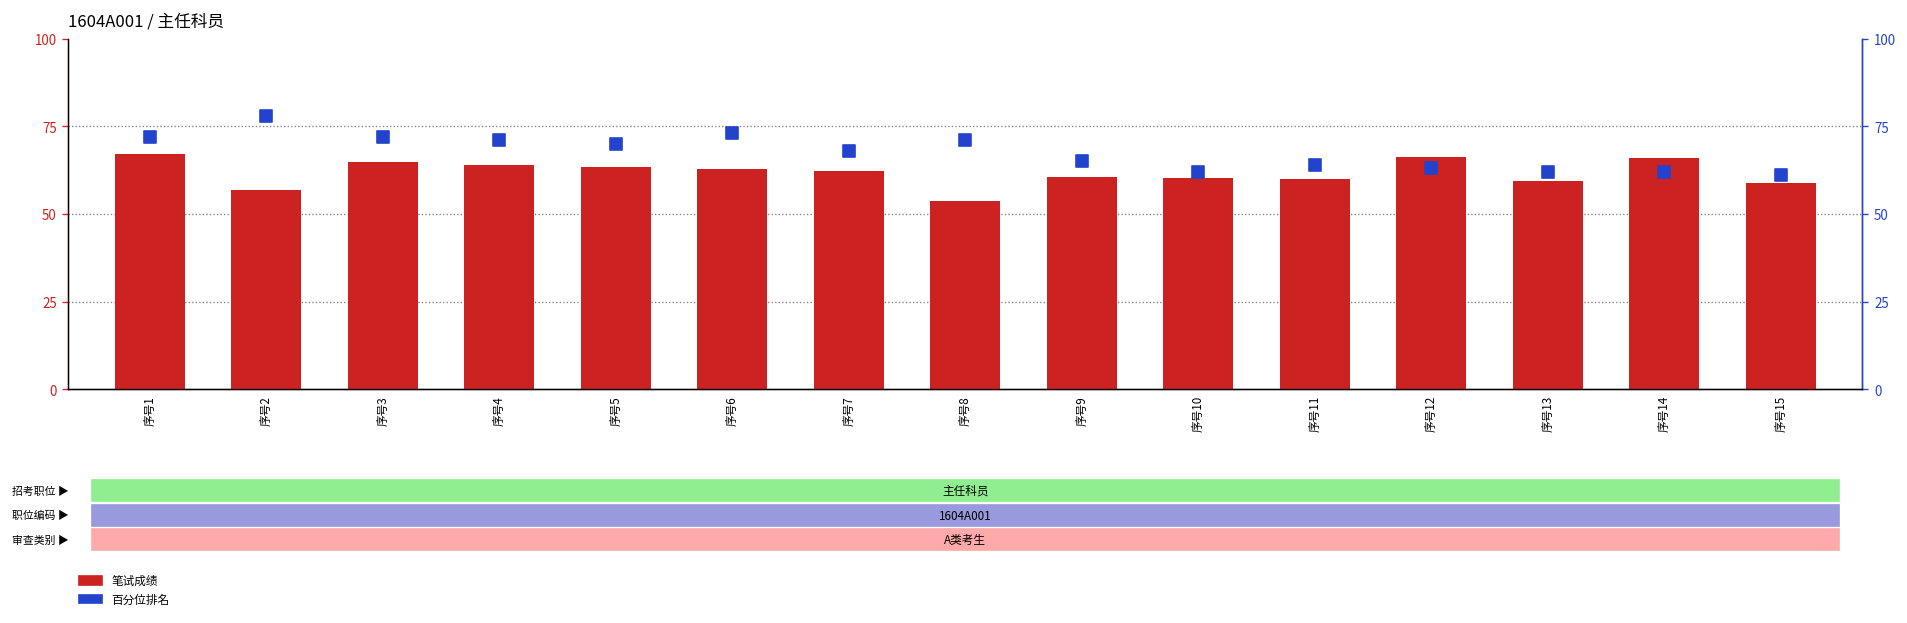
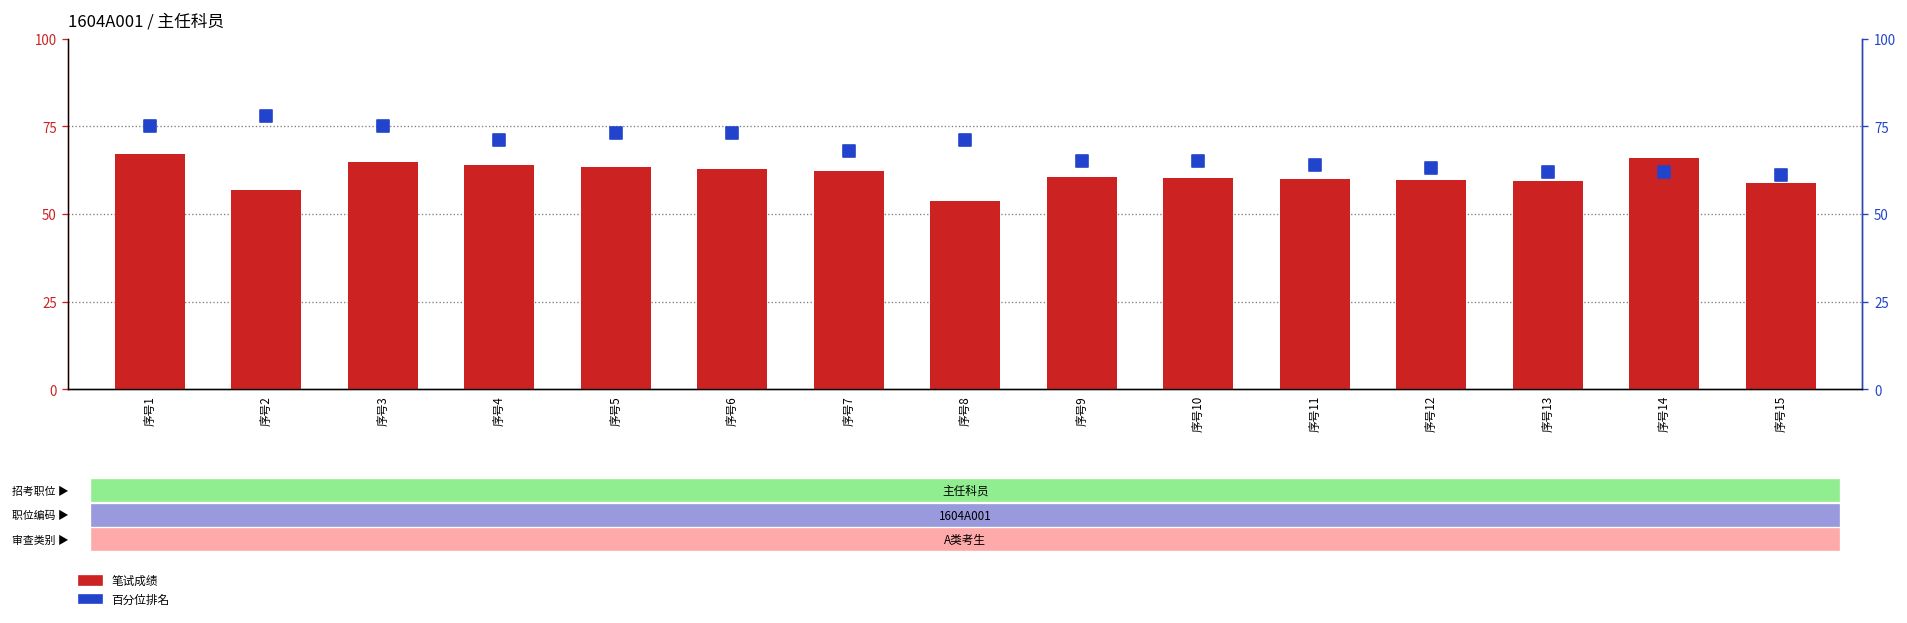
笔试成绩, 序号12: 66 -> 60
百分位排名, 序号1: 72 -> 75
百分位排名, 序号3: 72 -> 75
百分位排名, 序号5: 70 -> 73
百分位排名, 序号10: 62 -> 65
